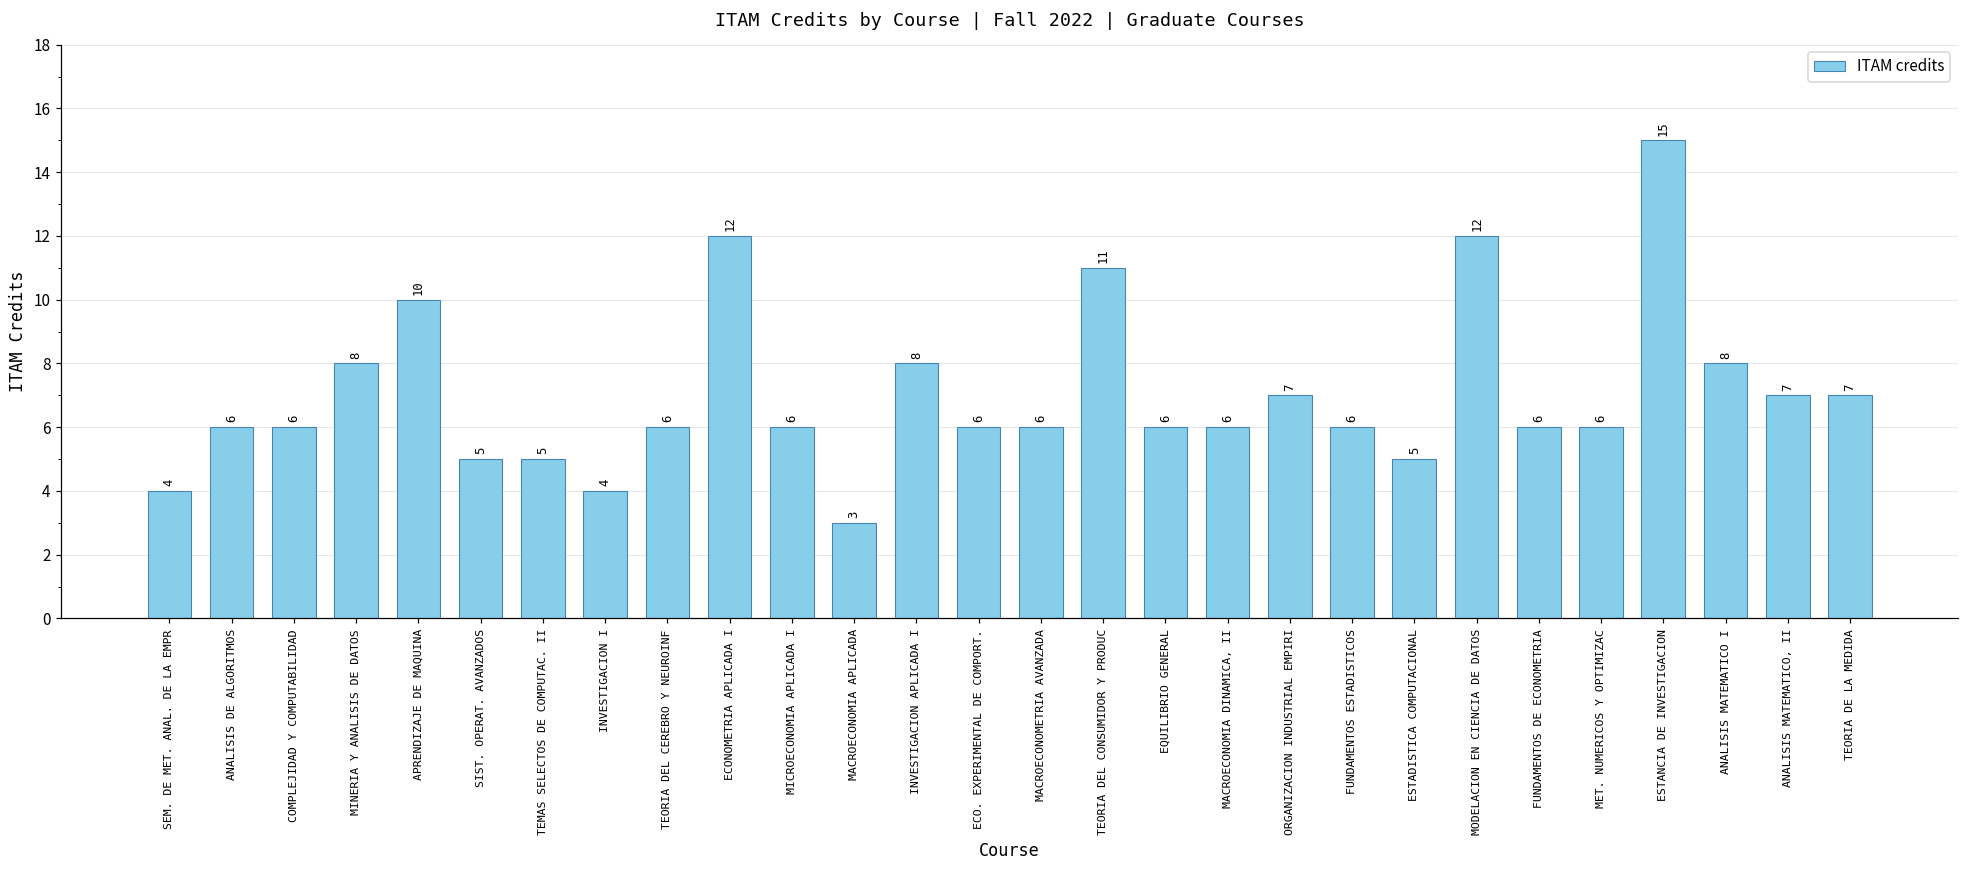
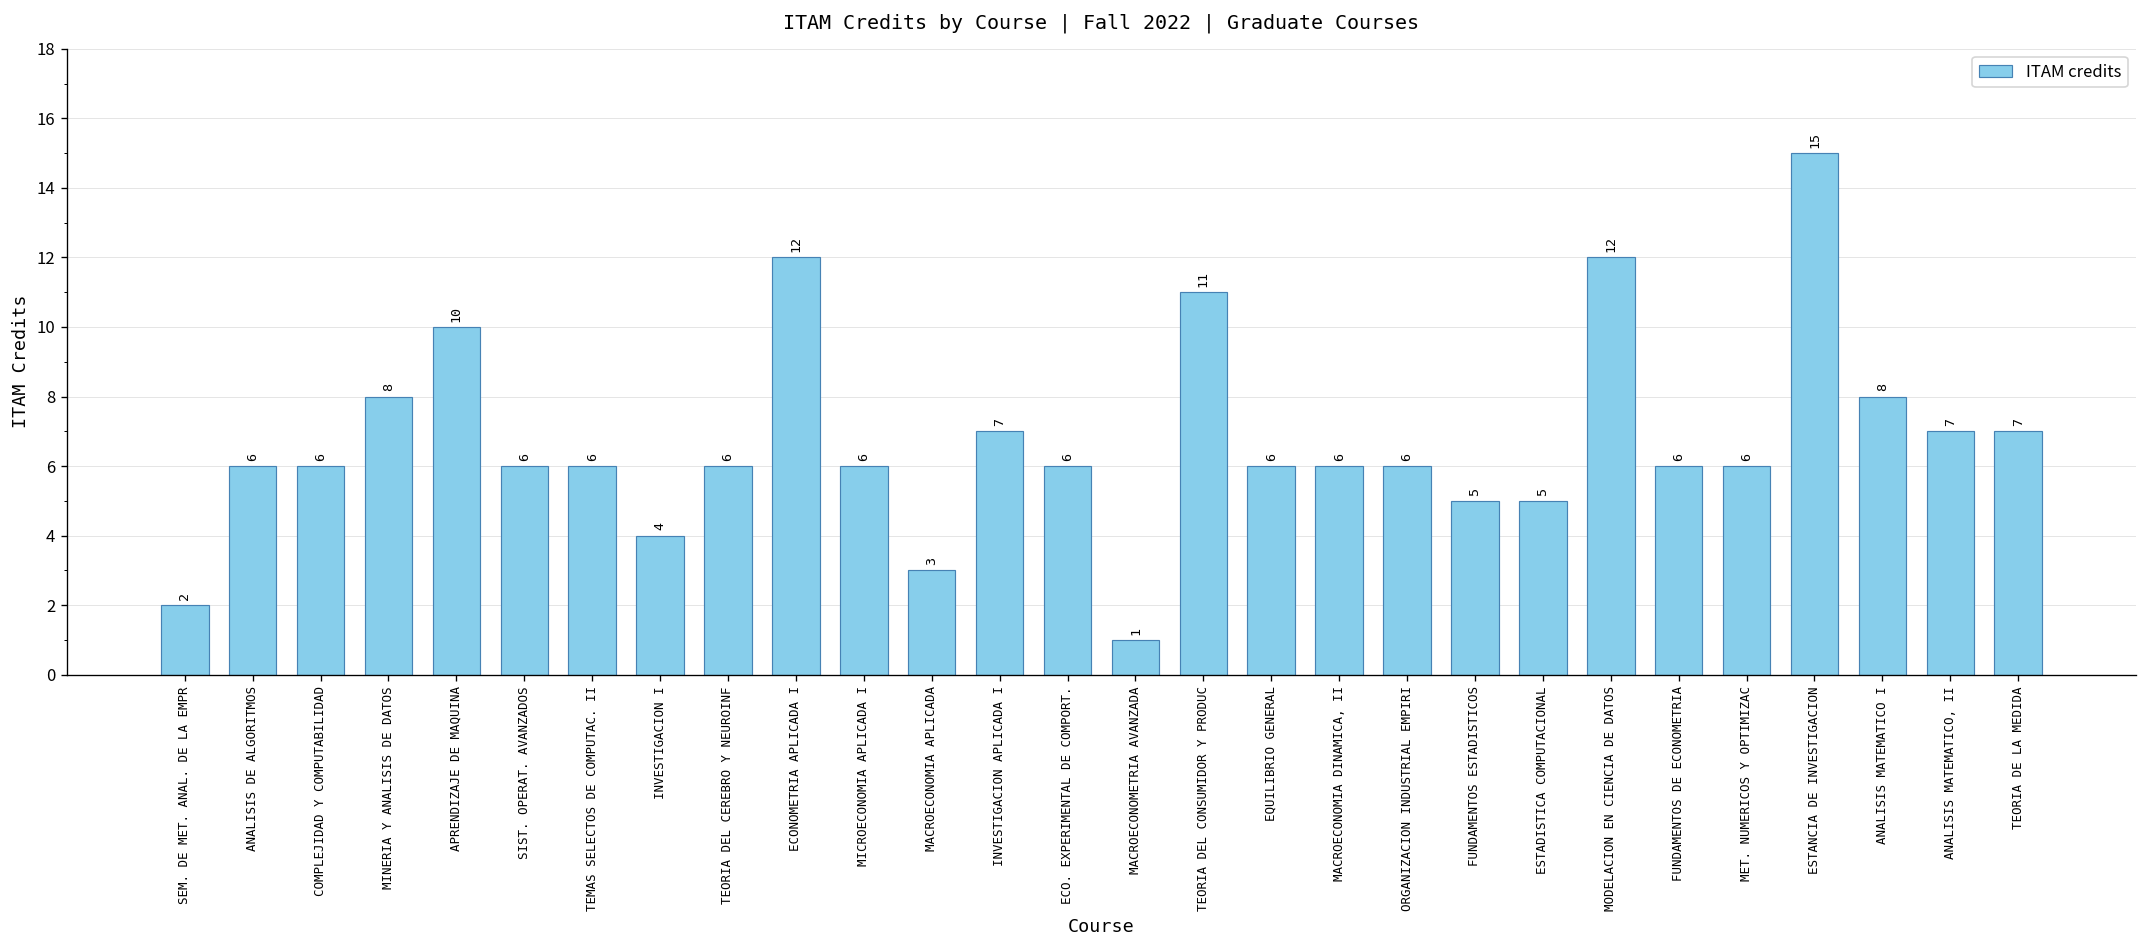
SEM. DE MET. ANAL. DE LA EMPR: 4 -> 2
SIST. OPERAT. AVANZADOS: 5 -> 6
TEMAS SELECTOS DE COMPUTAC. II: 5 -> 6
INVESTIGACION APLICADA I: 8 -> 7
MACROECONOMETRIA AVANZADA: 6 -> 1
ORGANIZACION INDUSTRIAL EMPIRI: 7 -> 6
FUNDAMENTOS ESTADISTICOS: 6 -> 5
